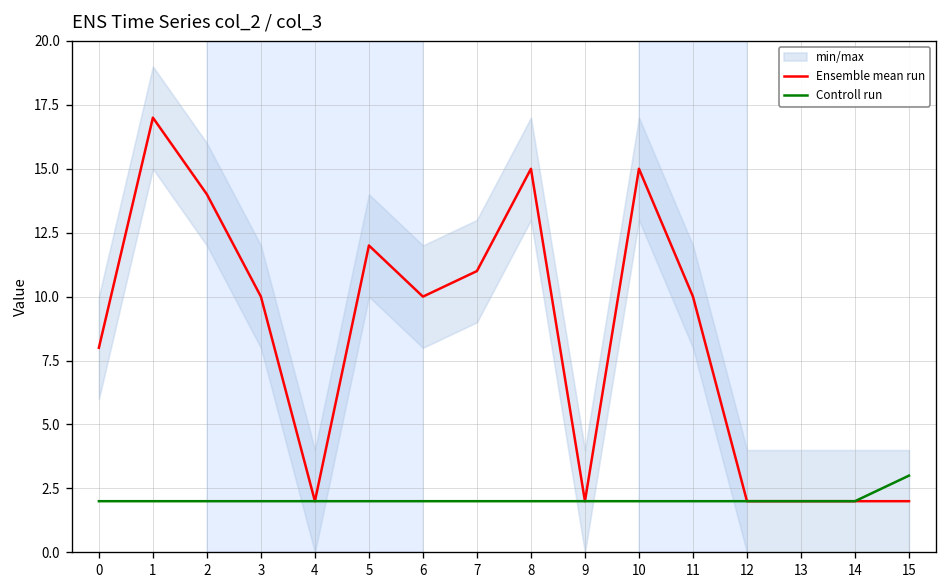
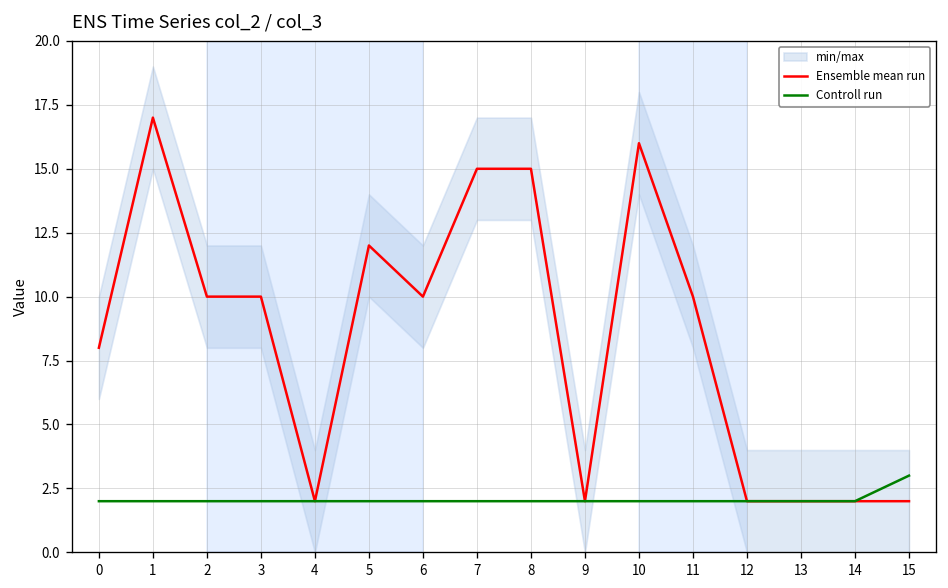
Ensemble mean run, 2: 14 -> 10
Ensemble mean run, 7: 11 -> 15
Ensemble mean run, 10: 15 -> 16
